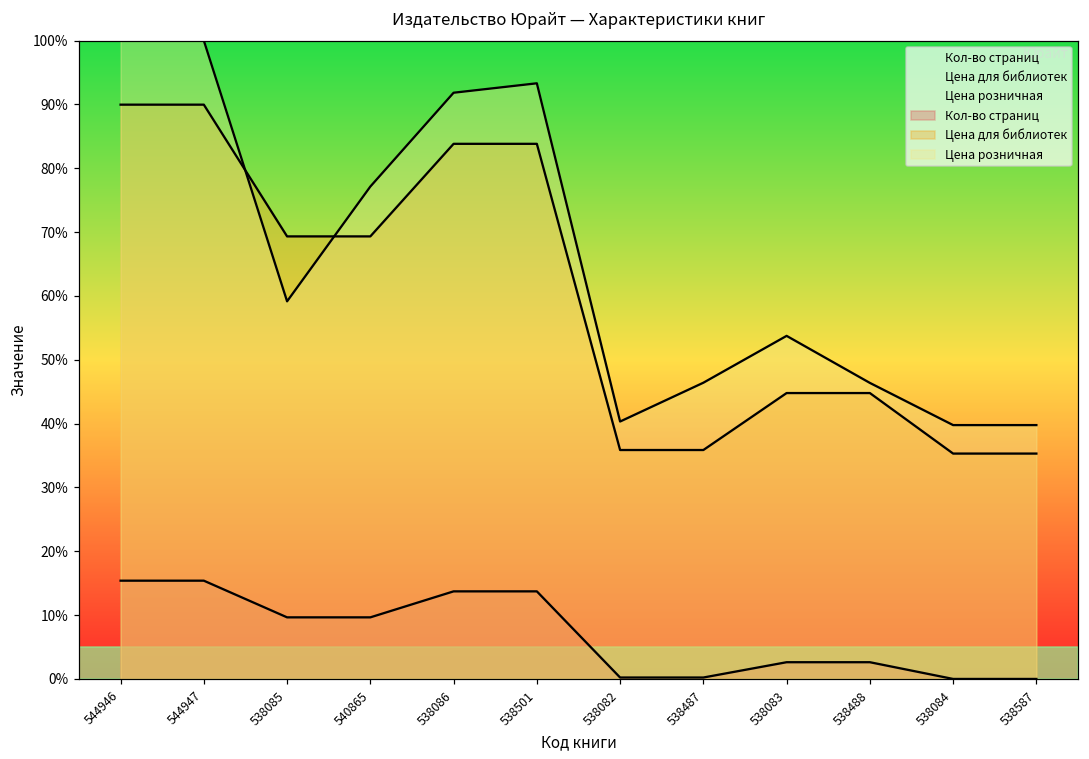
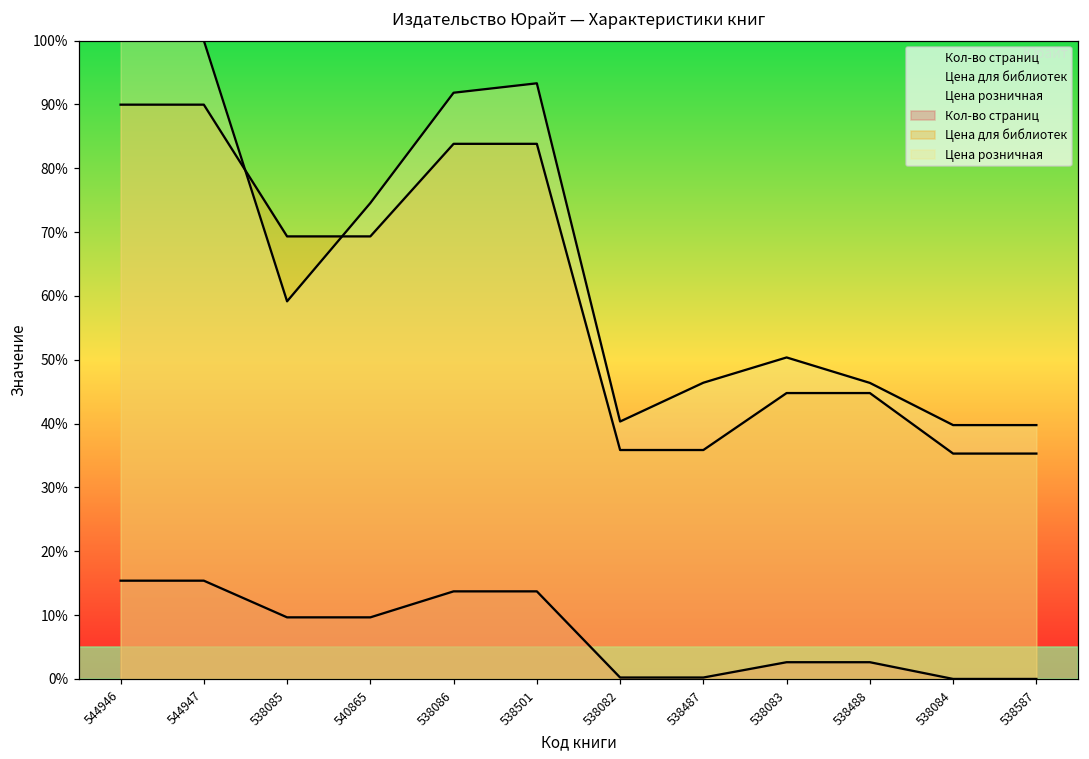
Цена розничная, 540865: 77% -> 75%
Цена розничная, 538083: 54% -> 50%
